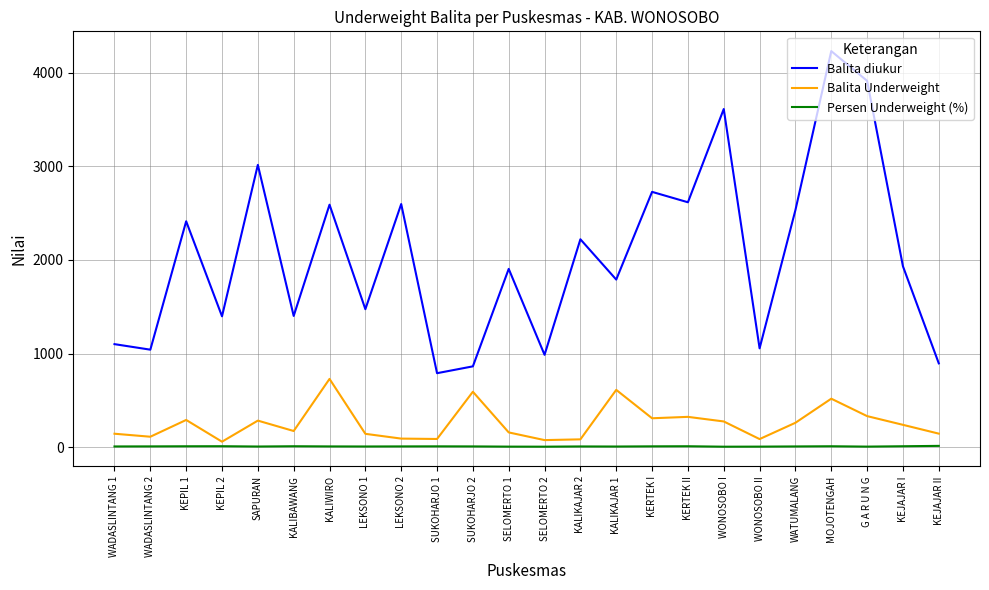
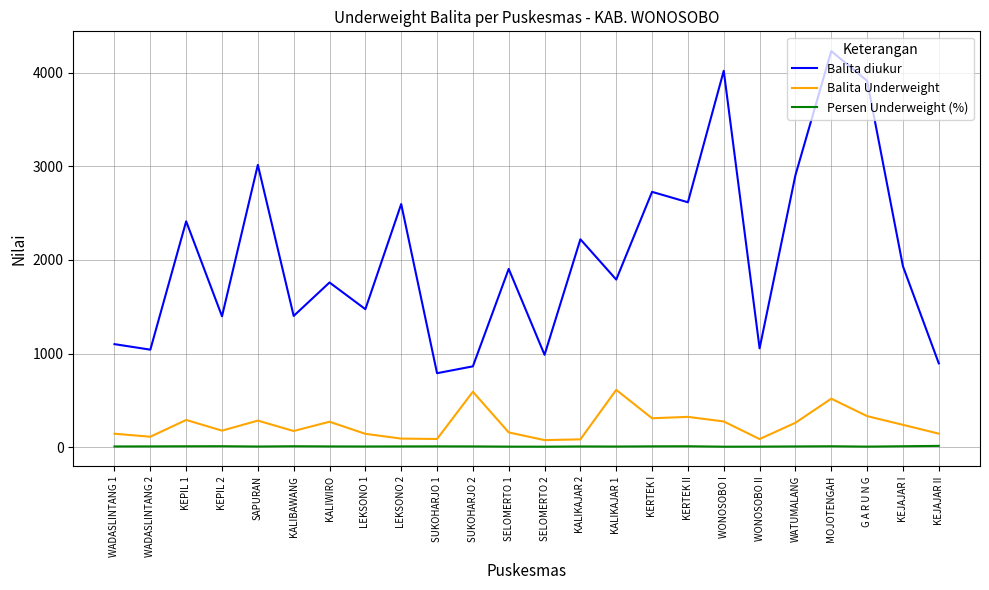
Balita Underweight, KEPIL 2: 100 -> 200
Balita diukur, KALIWIRO: 2600 -> 1800
Balita Underweight, KALIWIRO: 700 -> 300
Balita diukur, WONOSOBO I: 3600 -> 4000
Balita diukur, WATUMALANG: 2500 -> 2900
